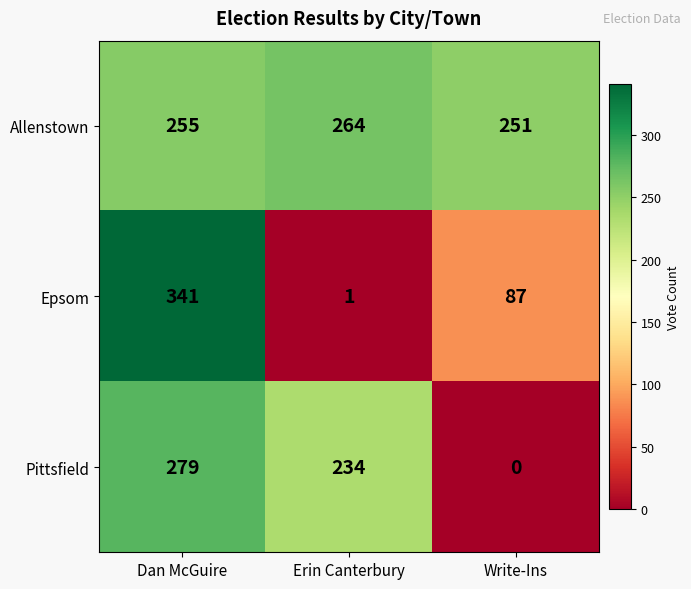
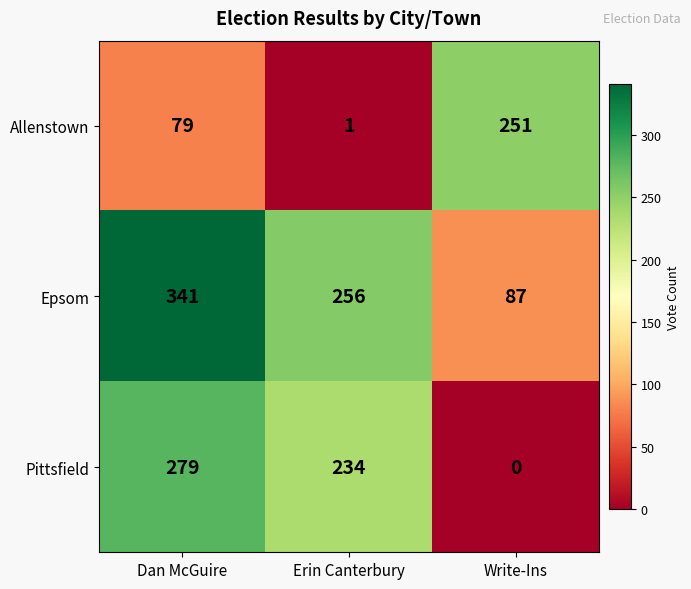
Allenstown, Dan McGuire: 255 -> 79
Allenstown, Erin Canterbury: 264 -> 1
Epsom, Erin Canterbury: 1 -> 256
